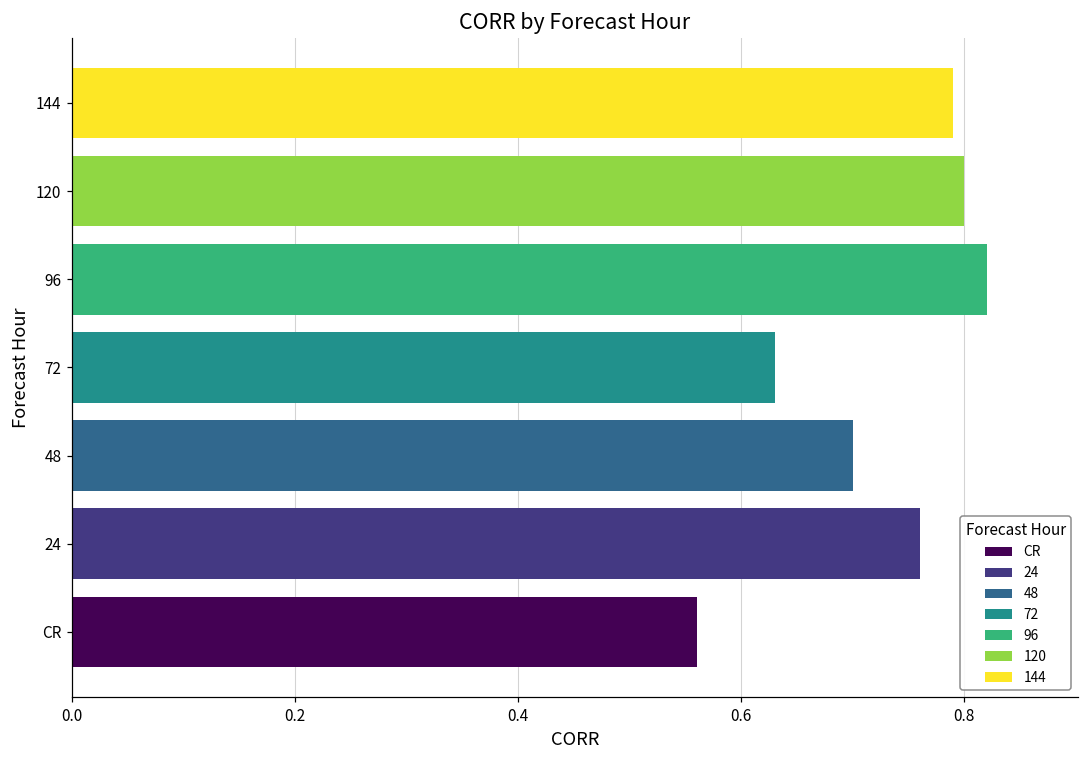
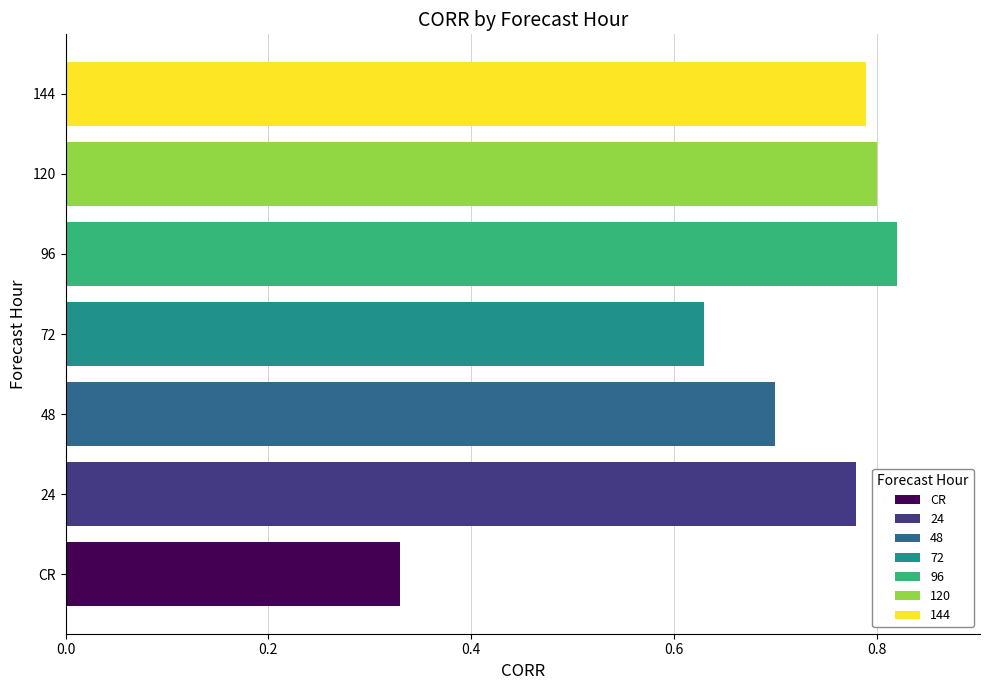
24: 0.76 -> 0.78
CR: 0.56 -> 0.33
